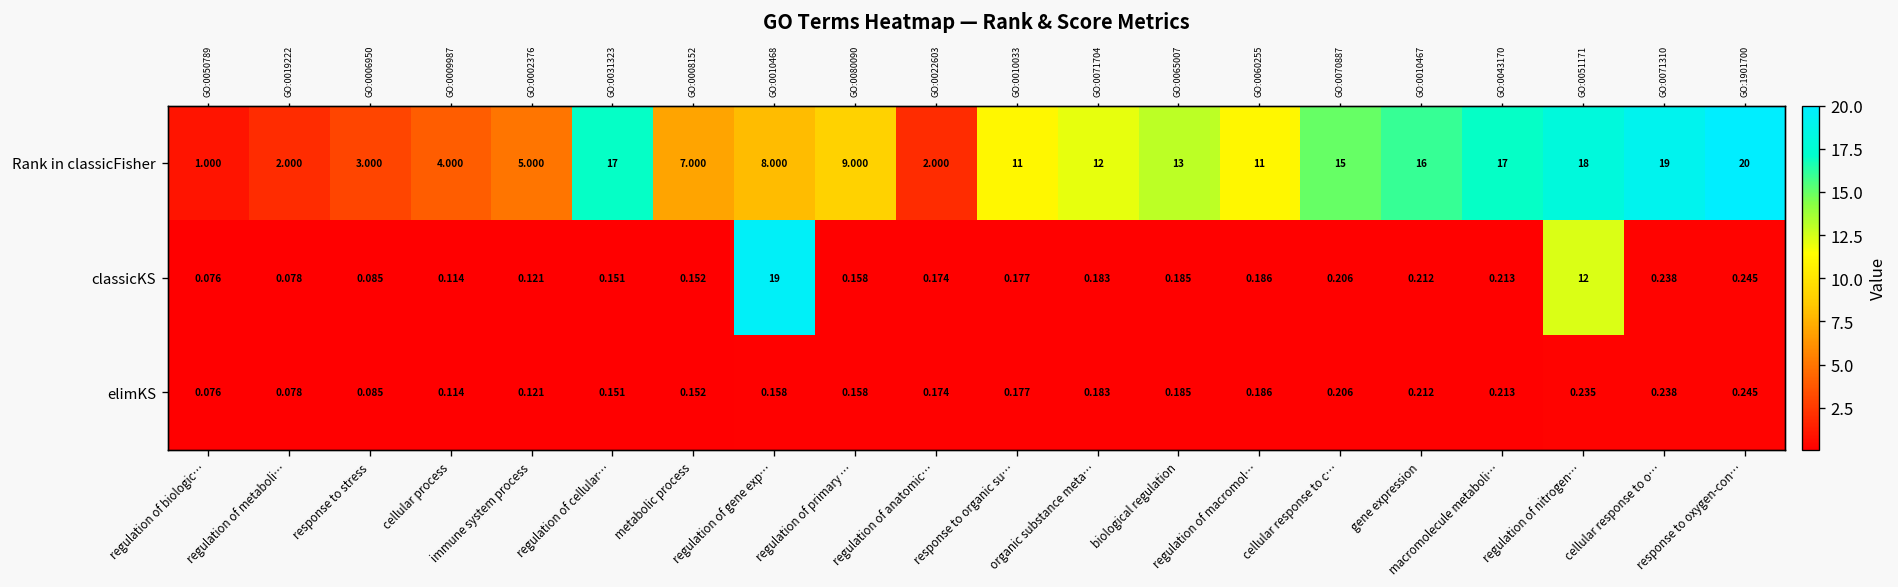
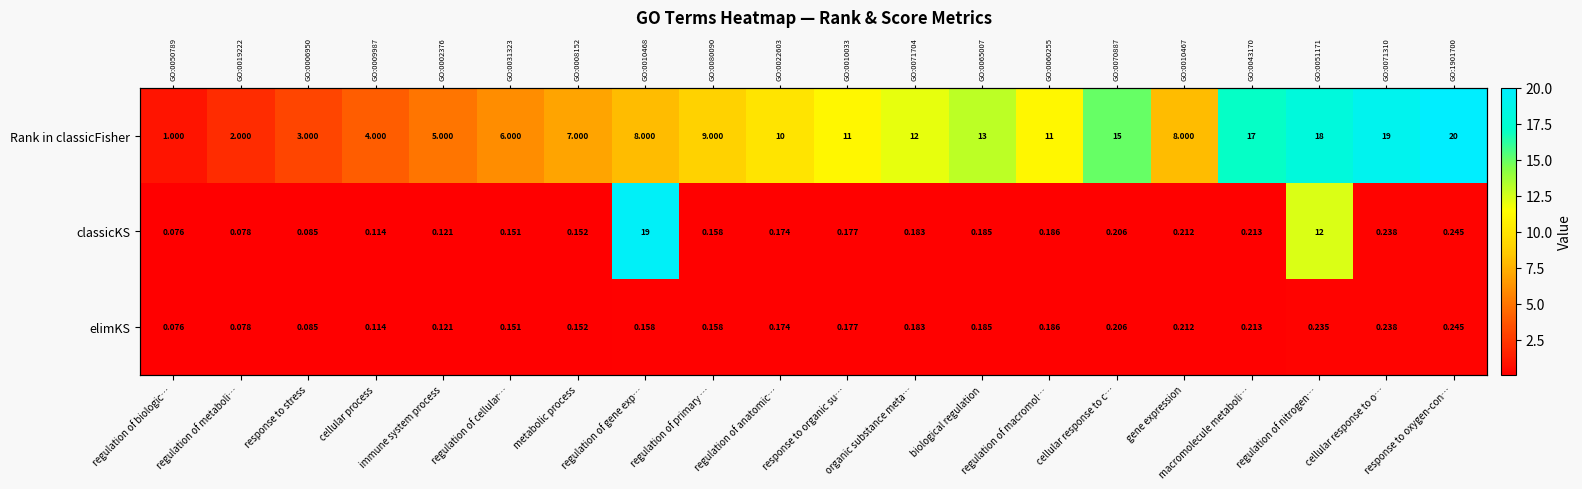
Rank in classicFisher, regulation of cellular…: 17 -> 6.000
Rank in classicFisher, regulation of anatomic…: 2.000 -> 10
Rank in classicFisher, gene expression: 16 -> 8.000
